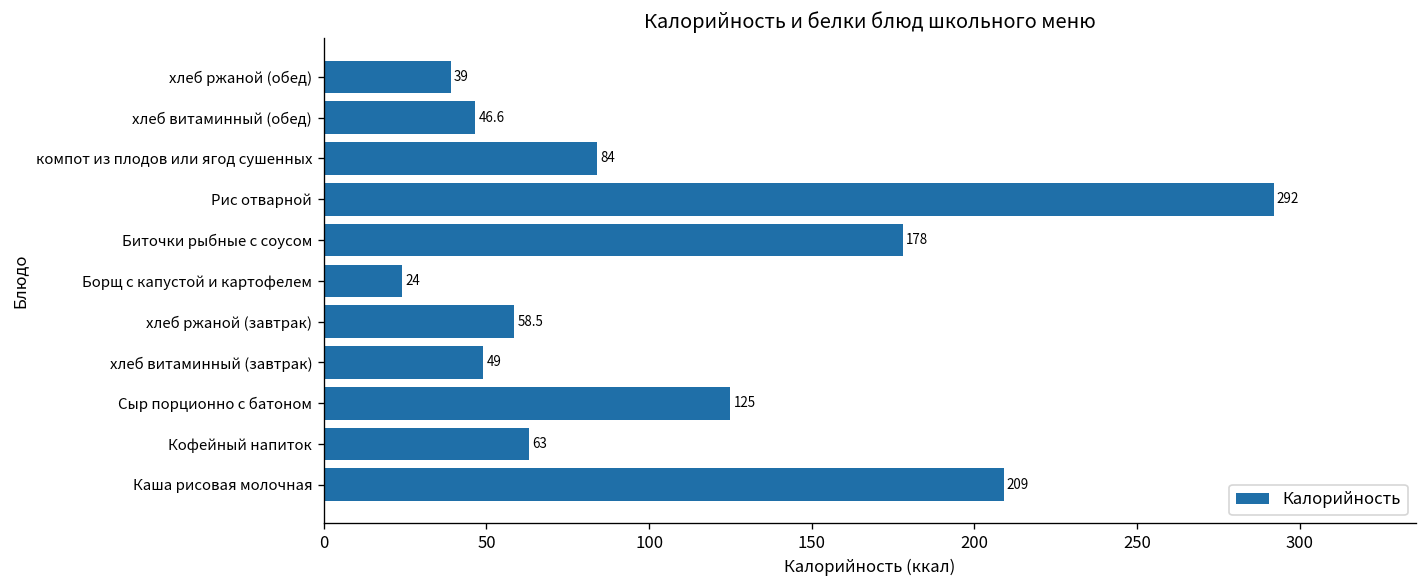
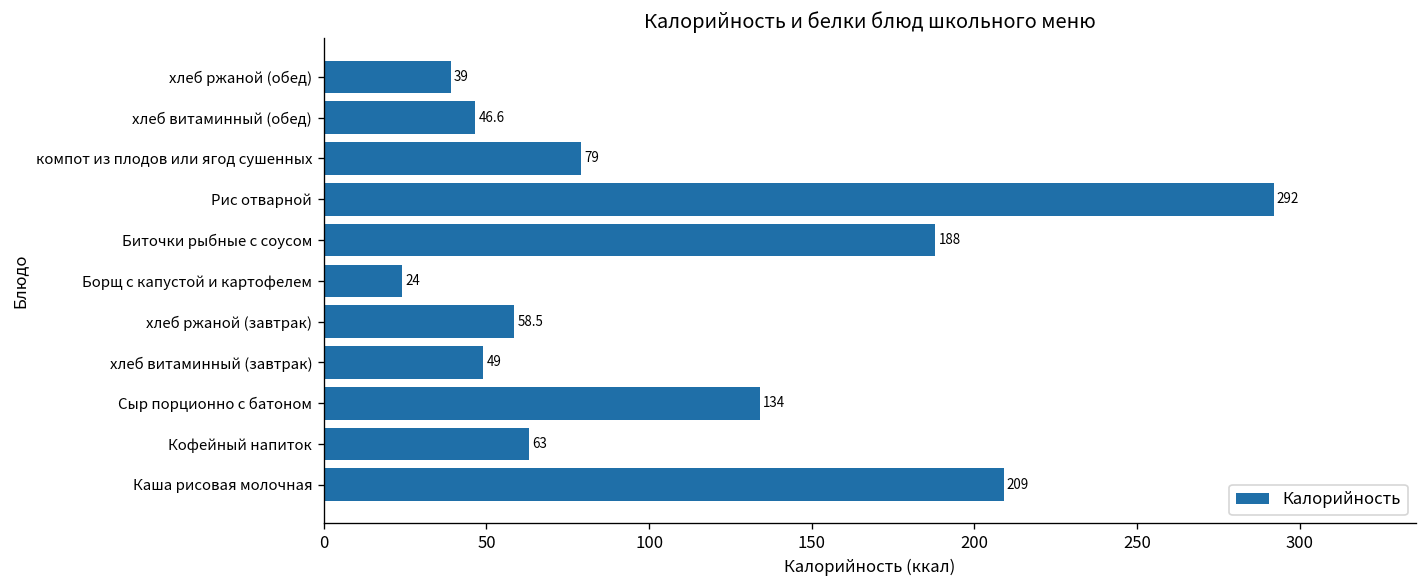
компот из плодов или ягод сушенных: 84 -> 79
Биточки рыбные с соусом: 178 -> 188
Сыр порционно с батоном: 125 -> 134
